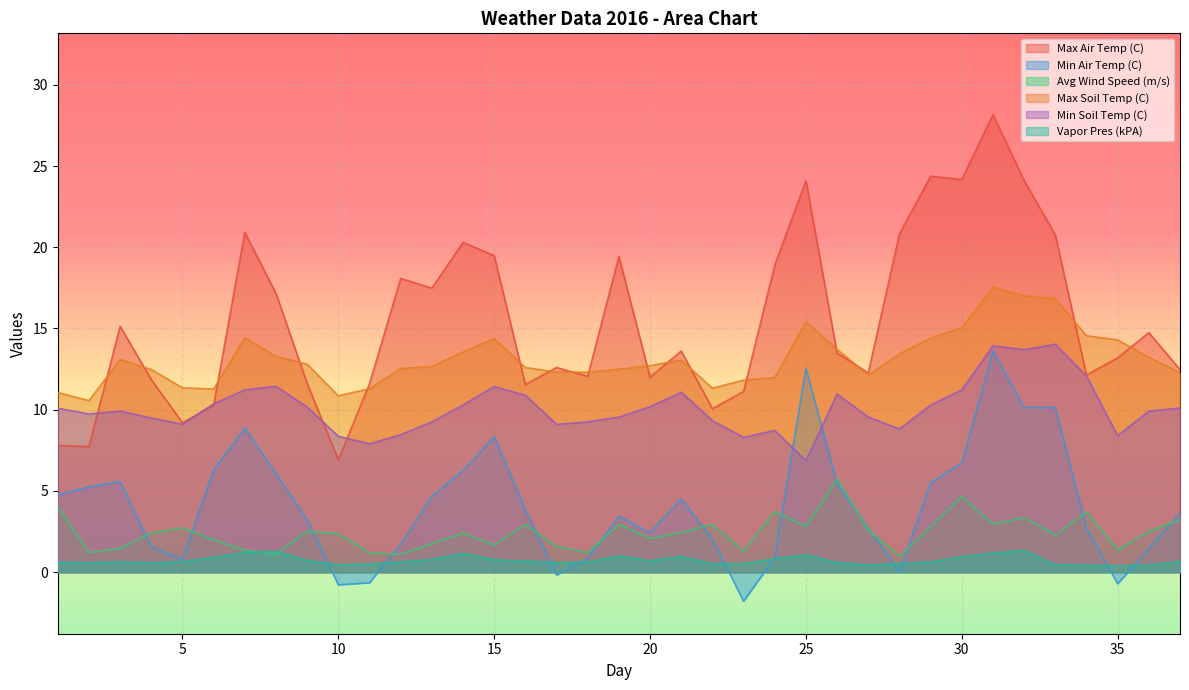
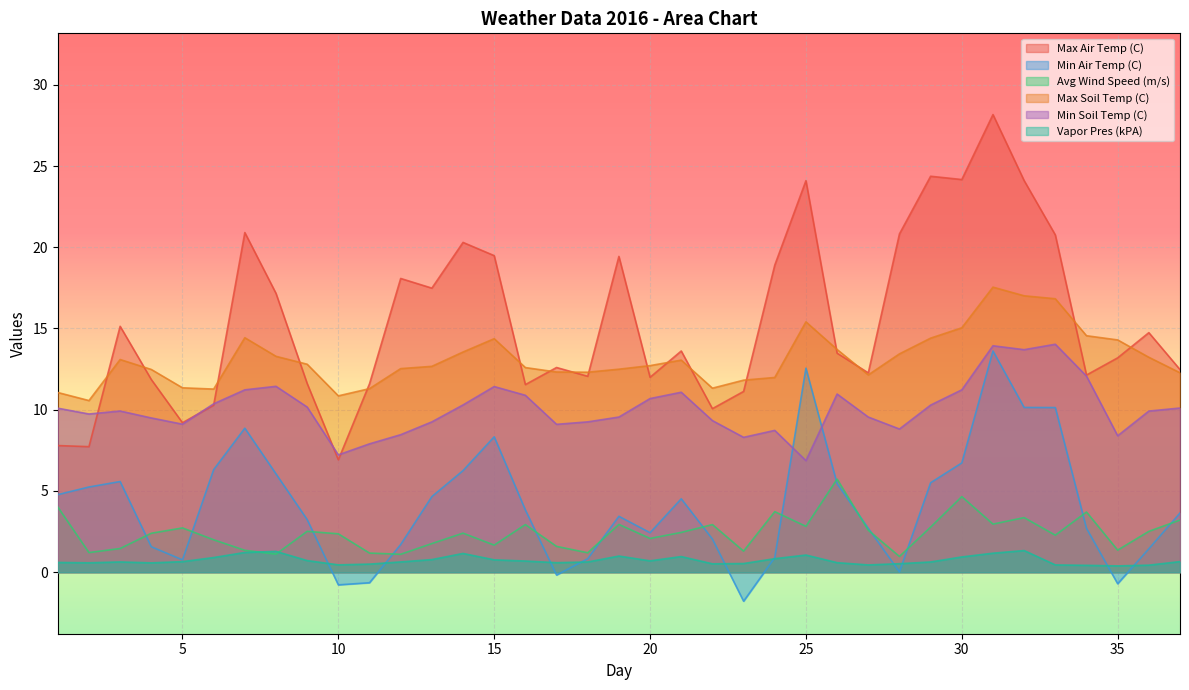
Min Soil Temp (C), 10: 8.4 -> 7.2
Min Soil Temp (C), 20: 10.2 -> 10.7
